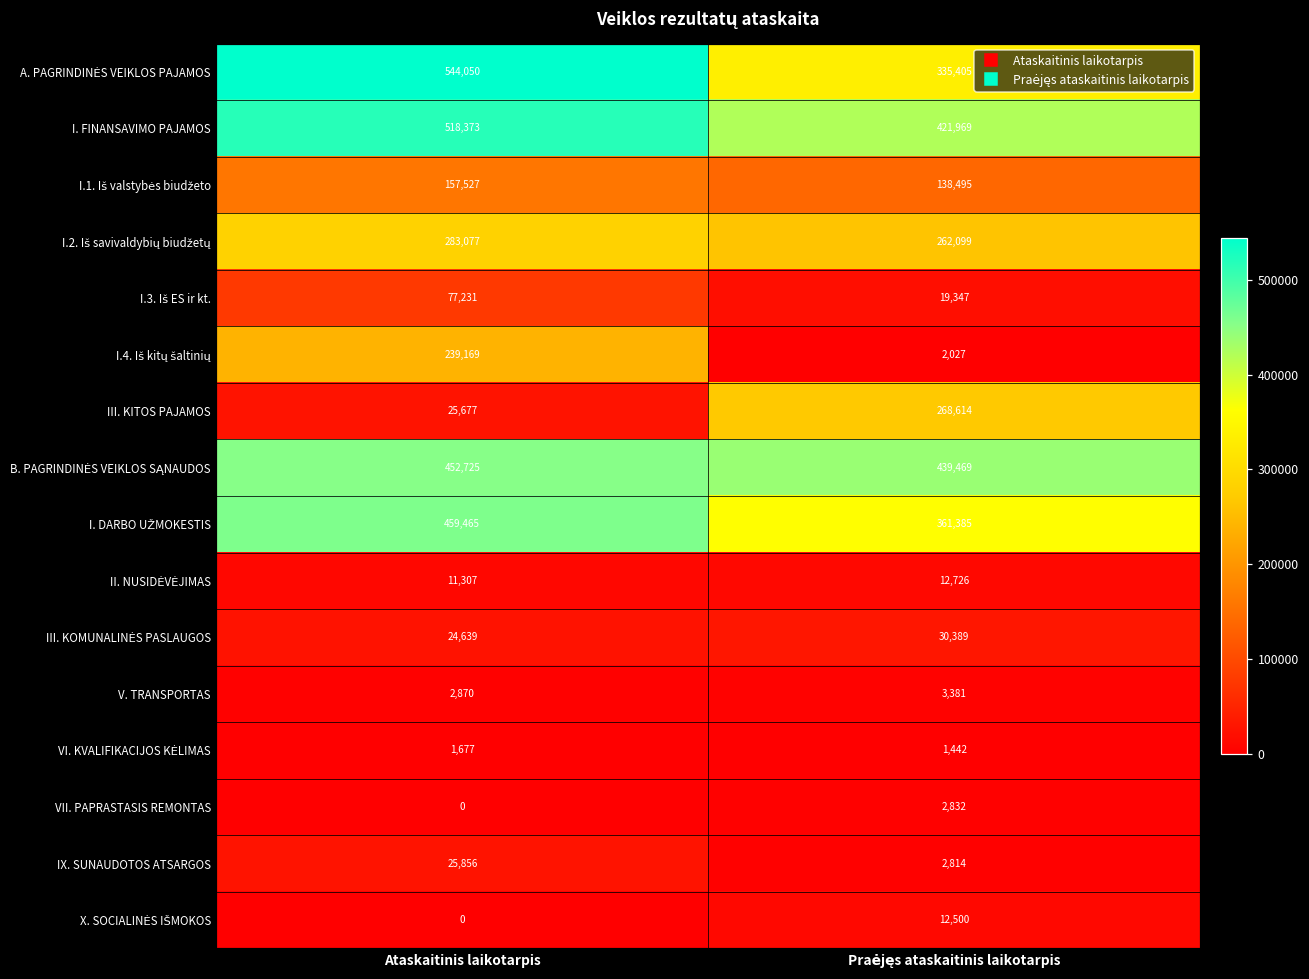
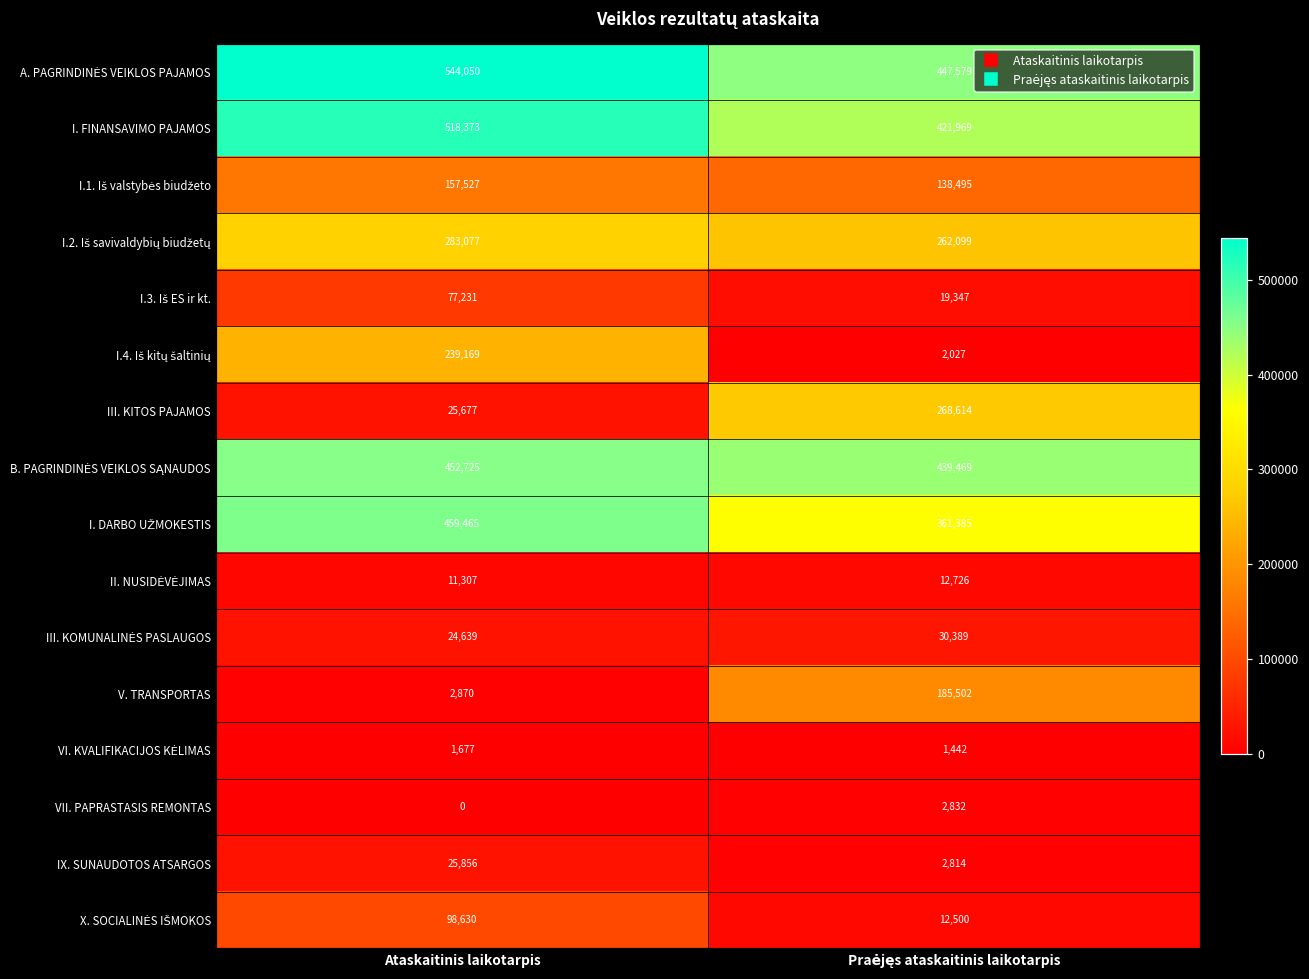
A. PAGRINDINĖS VEIKLOS PAJAMOS, Praėjęs ataskaitinis laikotarpis: 335,405 -> 447,579
V. TRANSPORTAS, Praėjęs ataskaitinis laikotarpis: 3,381 -> 185,502
X. SOCIALINĖS IŠMOKOS, Ataskaitinis laikotarpis: 0 -> 98,630
